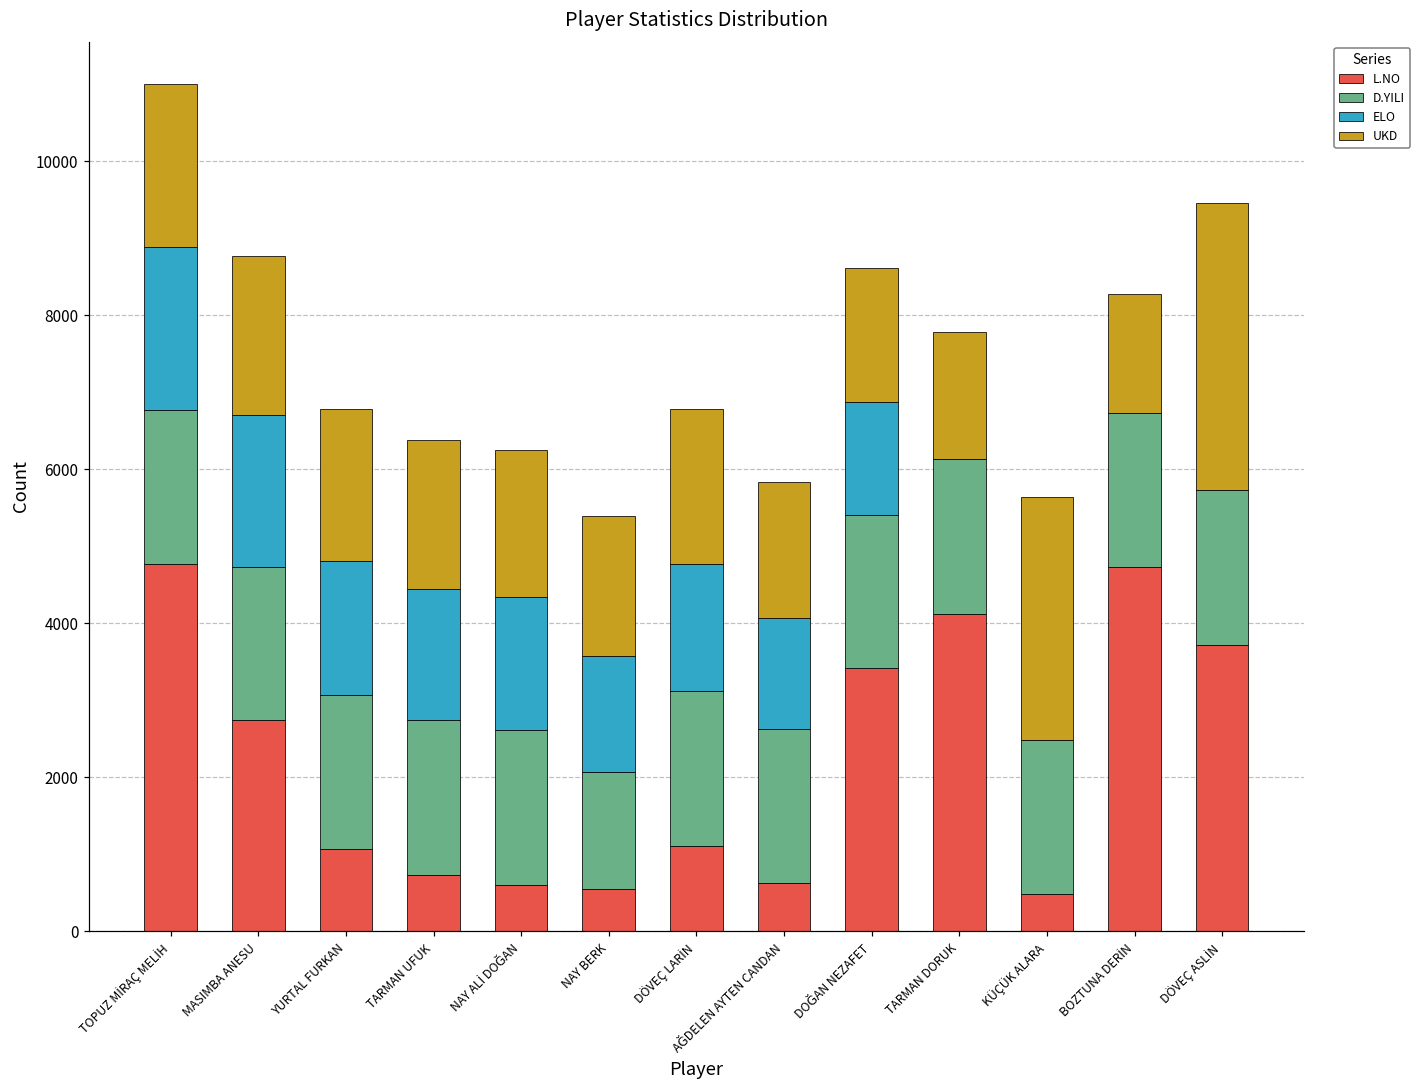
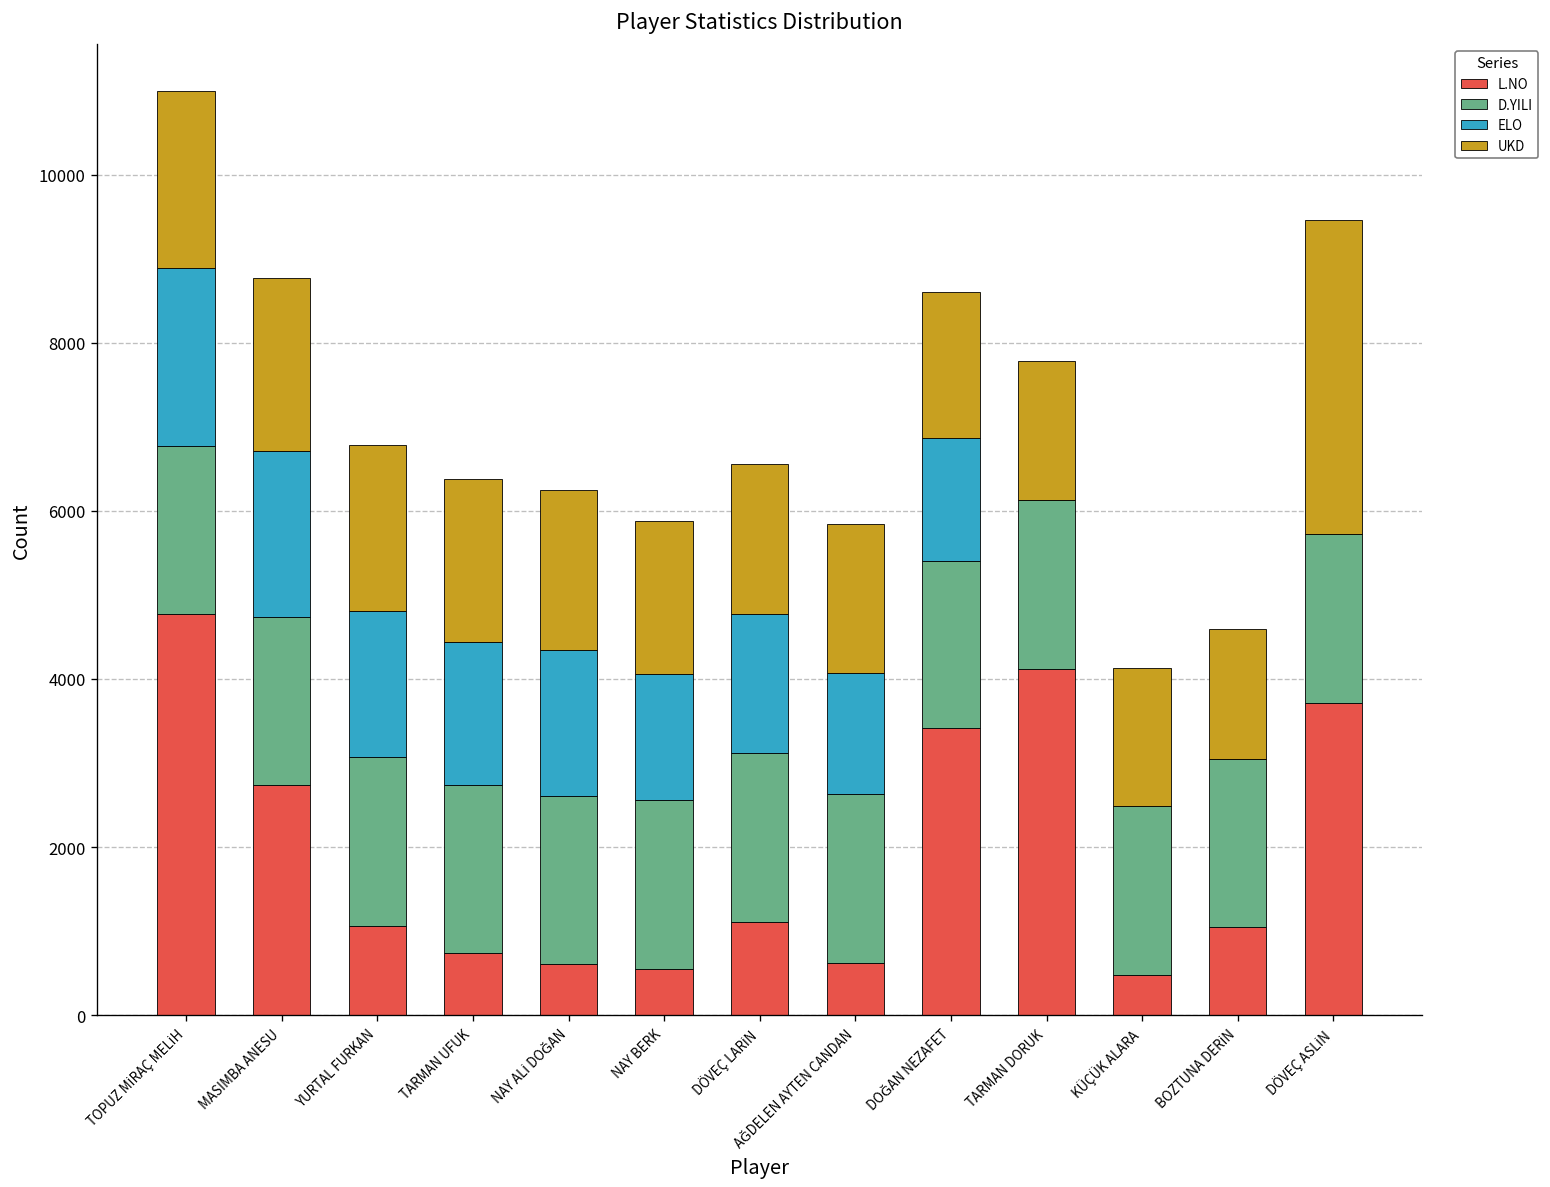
D.YILI, NAY BERK: 1500 -> 2000
UKD, DÖVEÇ LARİN: 2000 -> 1800
UKD, KÜÇÜK ALARA: 3100 -> 1600
L.NO, BOZTUNA DERİN: 4700 -> 1000
